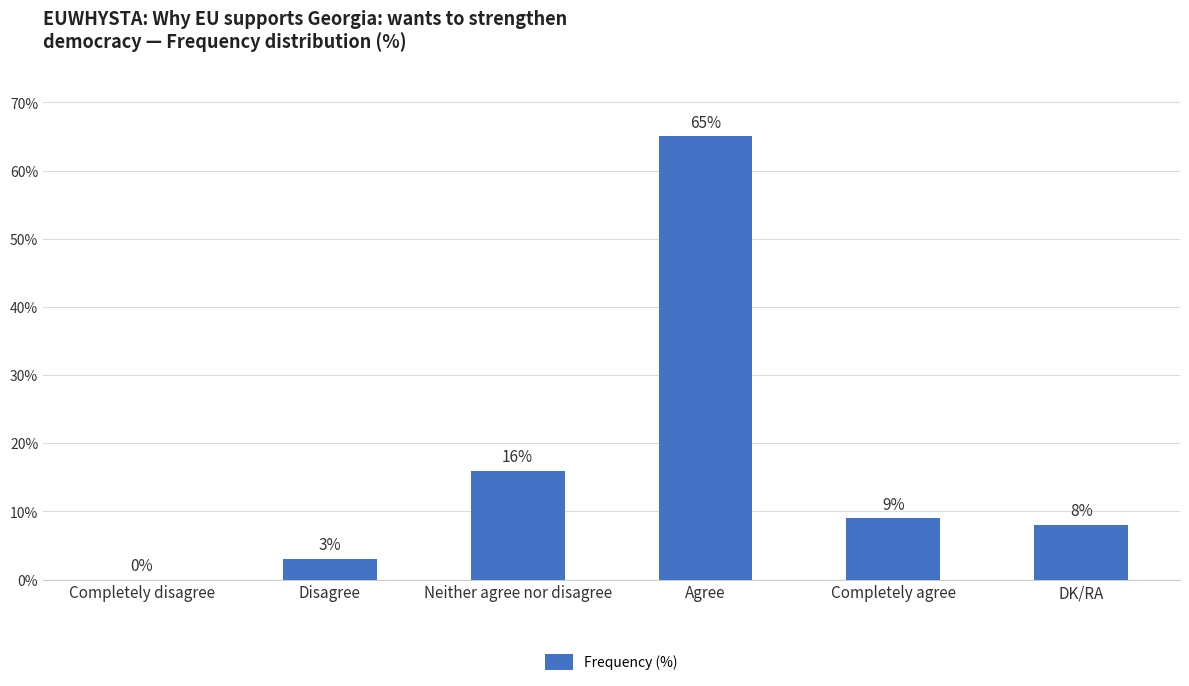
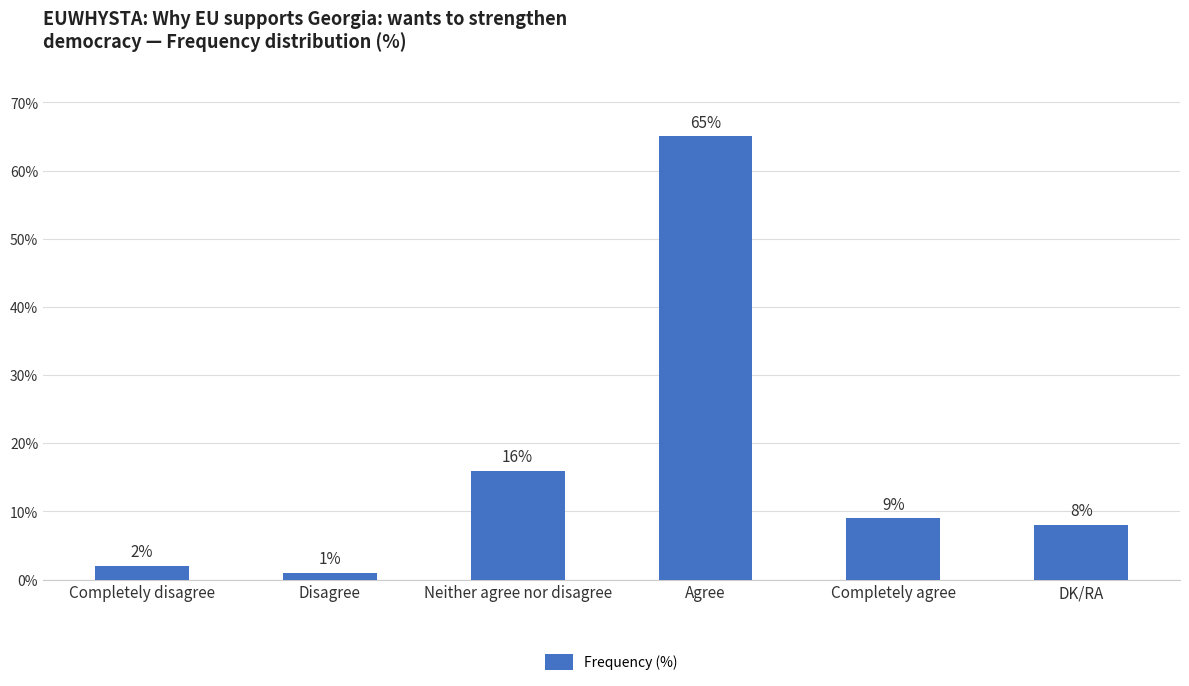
Completely disagree: 0% -> 2%
Disagree: 3% -> 1%
